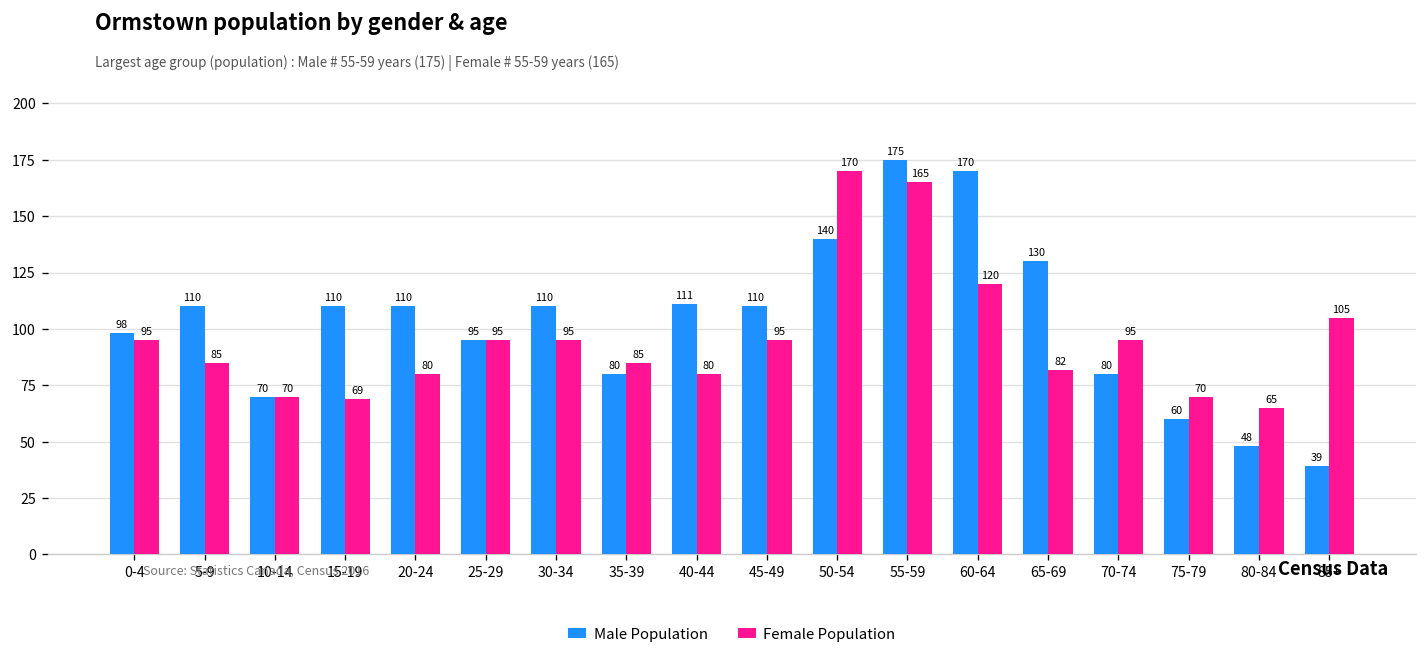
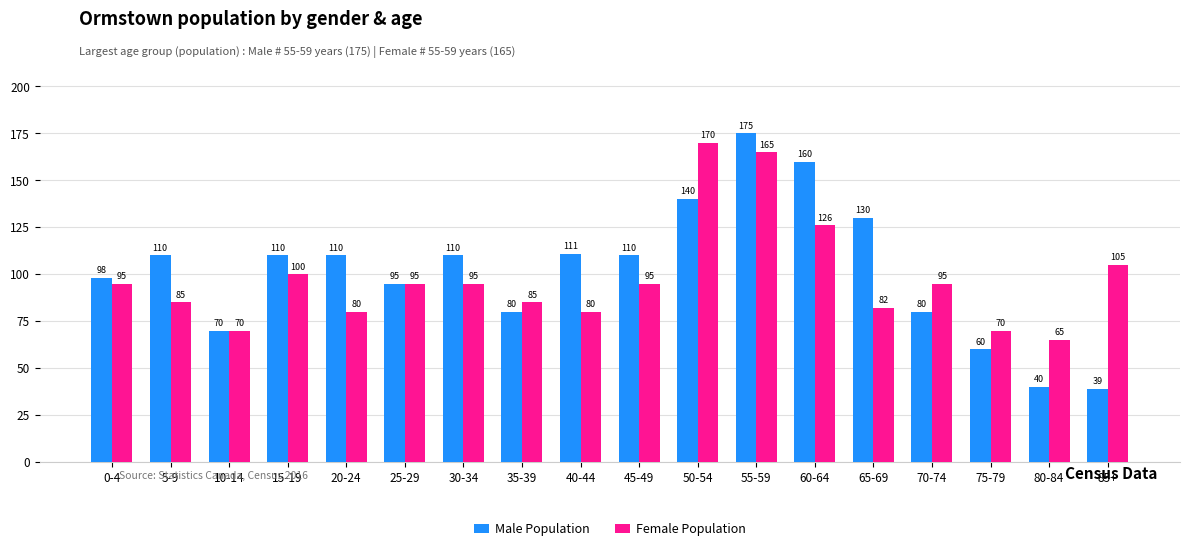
Female Population, 15-19: 69 -> 100
Male Population, 60-64: 170 -> 160
Female Population, 60-64: 120 -> 126
Male Population, 80-84: 48 -> 40
